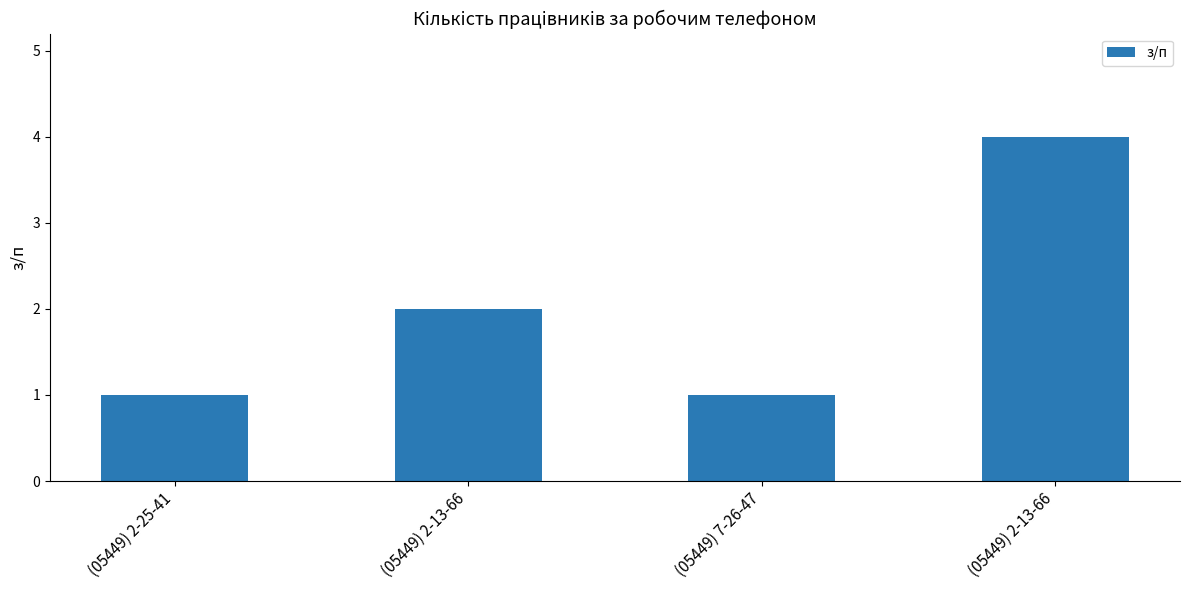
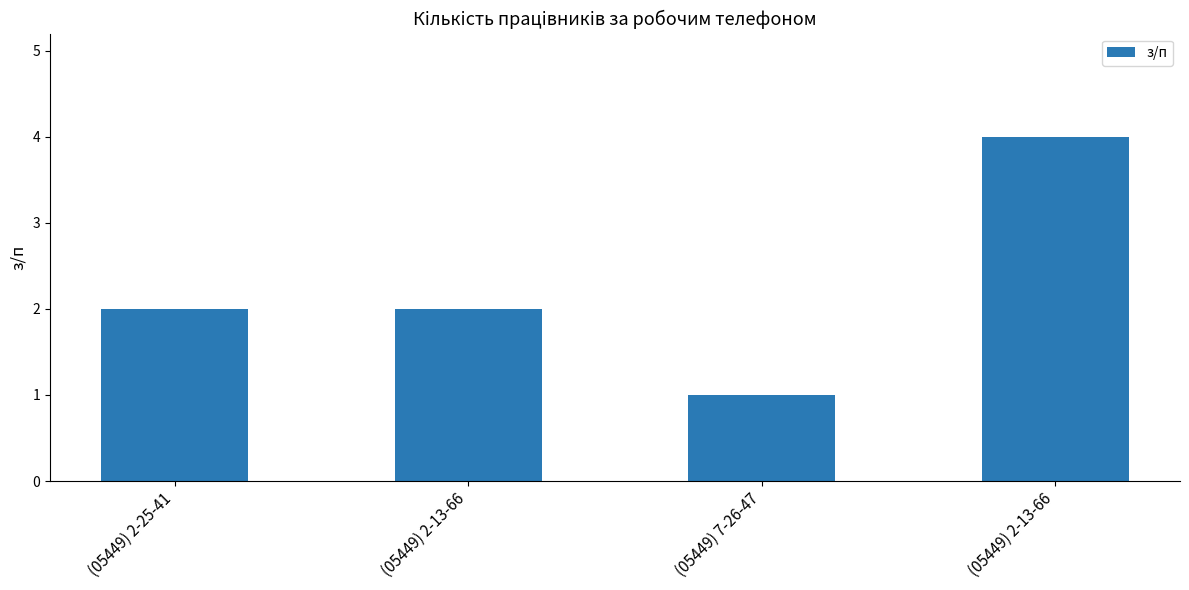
(05449) 2-25-41: 1 -> 2
